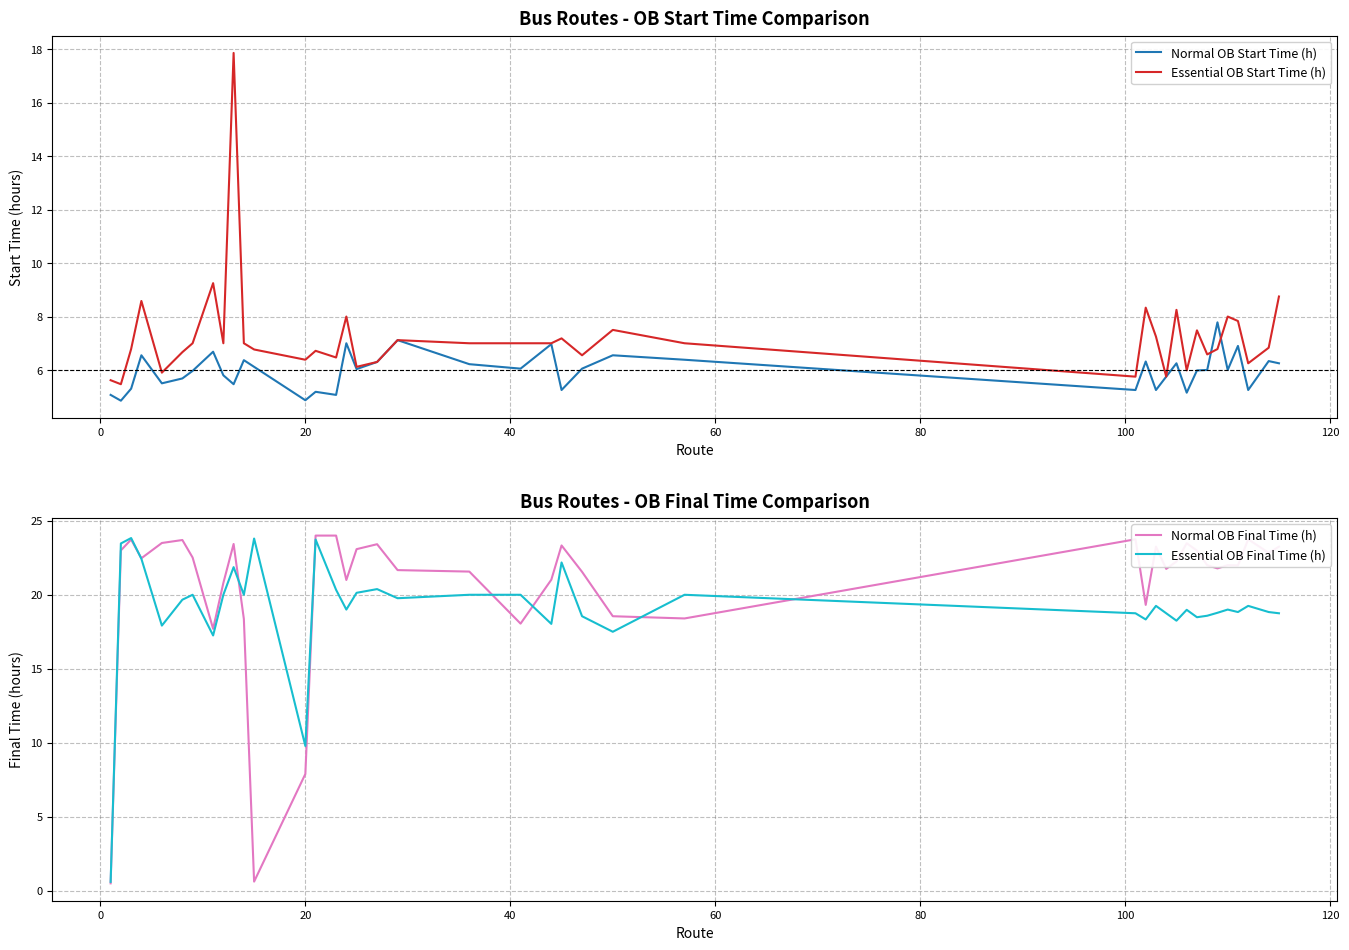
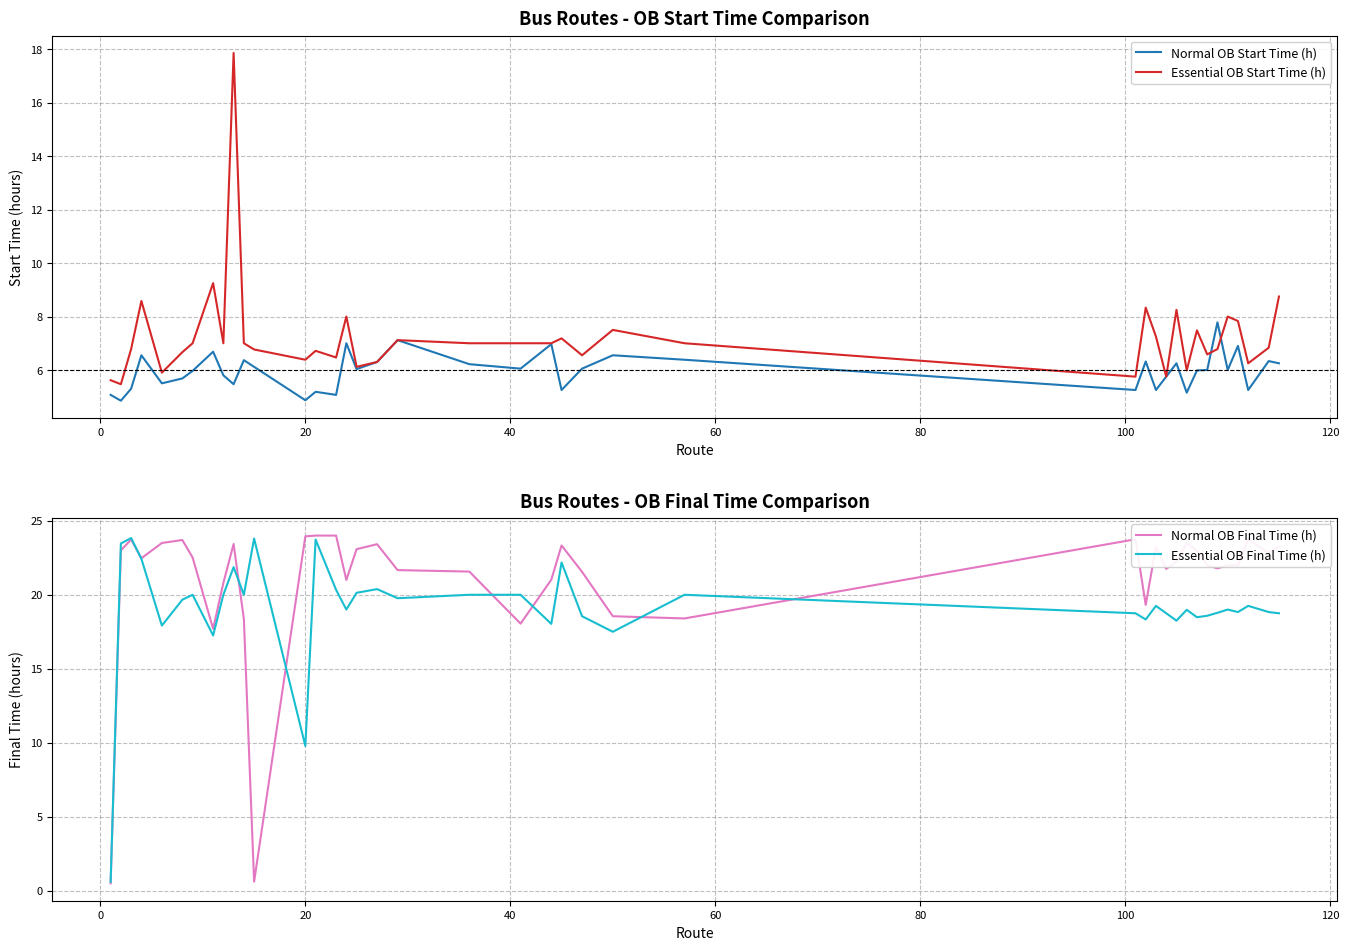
Bus Routes - OB Final Time Comparison, Normal OB Final Time (h), 20: 7.9 -> 24.0
